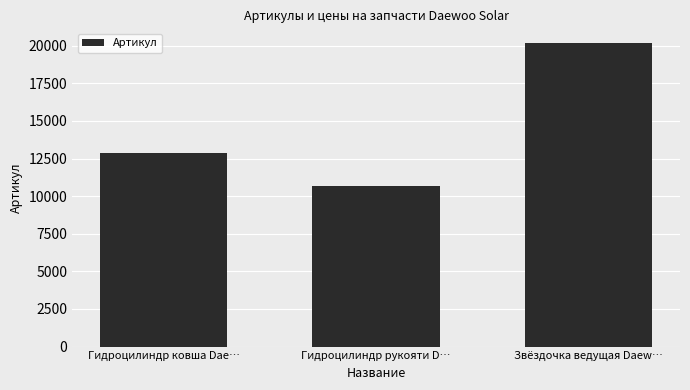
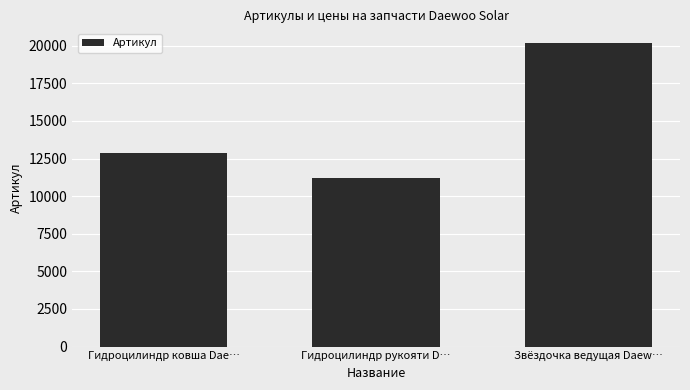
Гидроцилиндр рукояти D…: 10700 -> 11200
